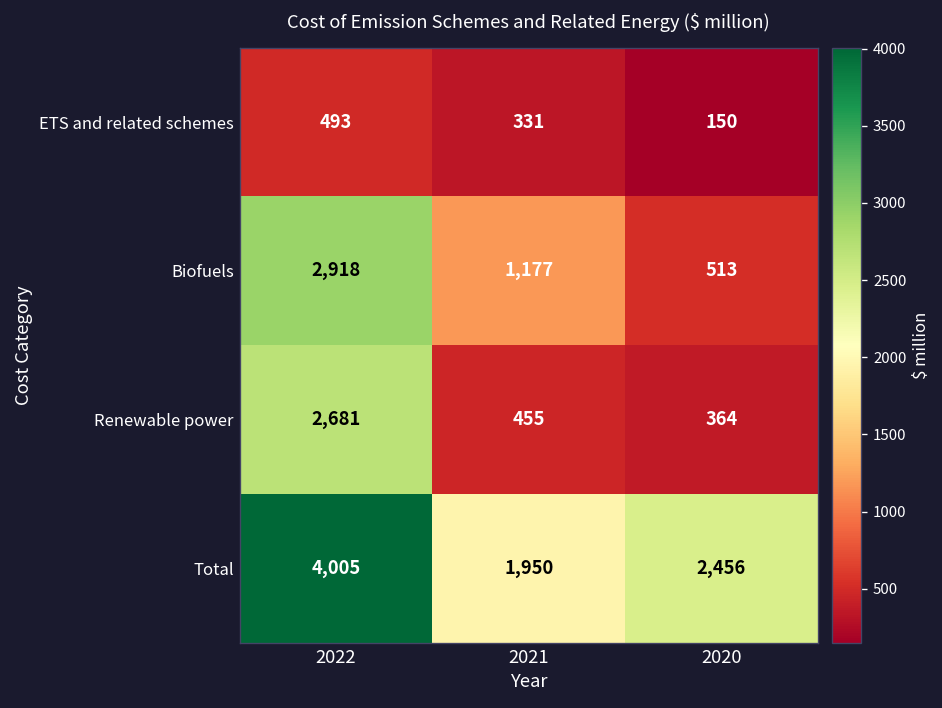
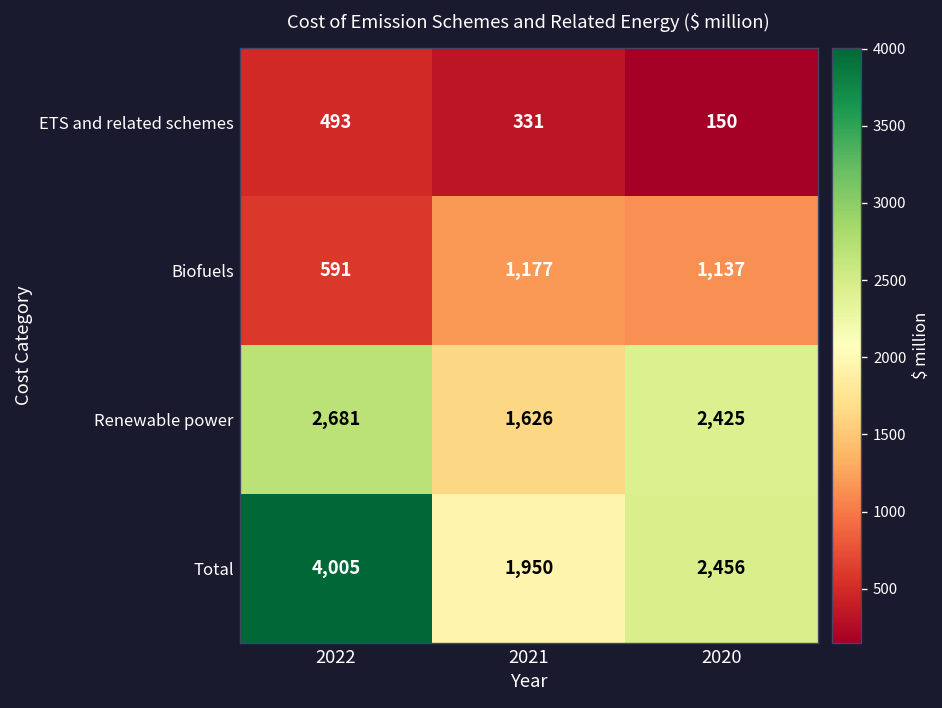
Biofuels, 2022: 2,918 -> 591
Biofuels, 2020: 513 -> 1,137
Renewable power, 2021: 455 -> 1,626
Renewable power, 2020: 364 -> 2,425
